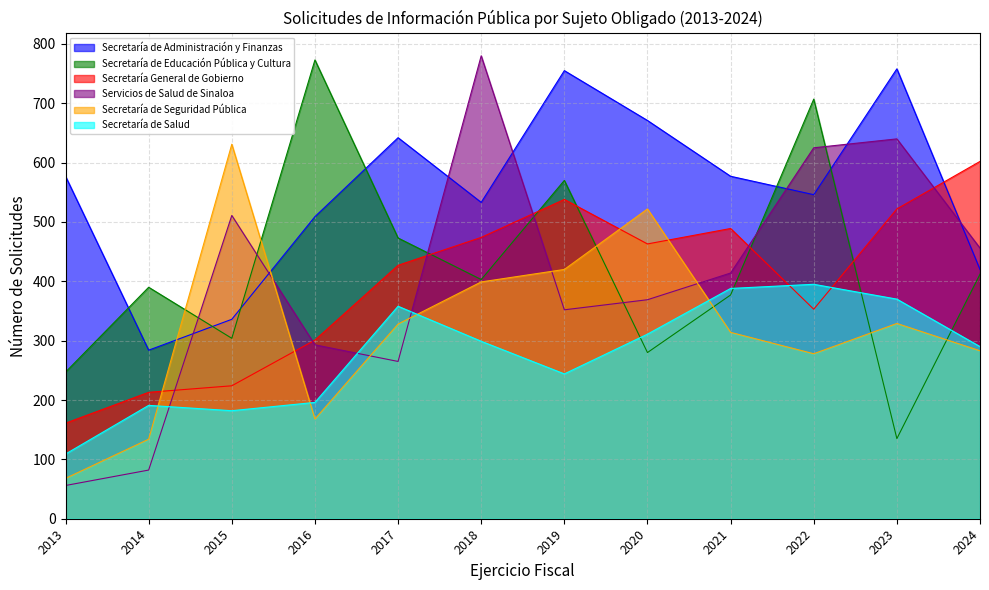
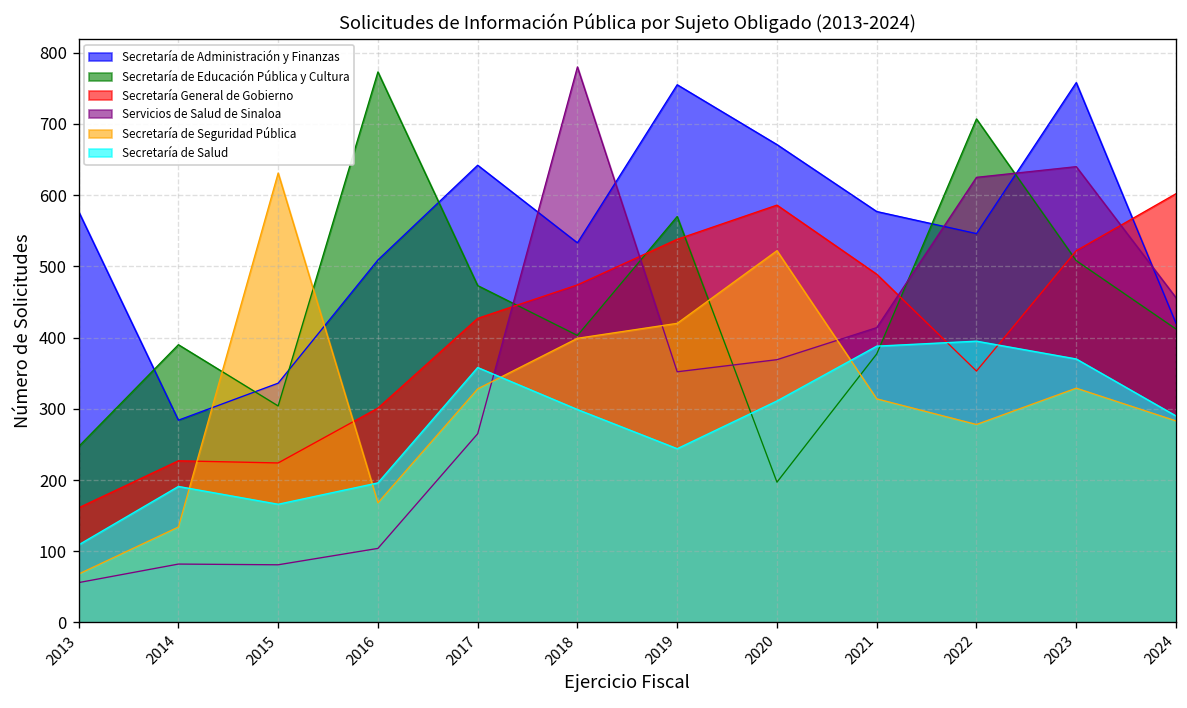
Secretaría General de Gobierno, 2014: 210 -> 230
Servicios de Salud de Sinaloa, 2015: 510 -> 80
Secretaría de Salud, 2015: 180 -> 170
Servicios de Salud de Sinaloa, 2016: 290 -> 100
Secretaría de Educación Pública y Cultura, 2020: 280 -> 200
Secretaría General de Gobierno, 2020: 460 -> 590
Secretaría de Educación Pública y Cultura, 2023: 140 -> 510
